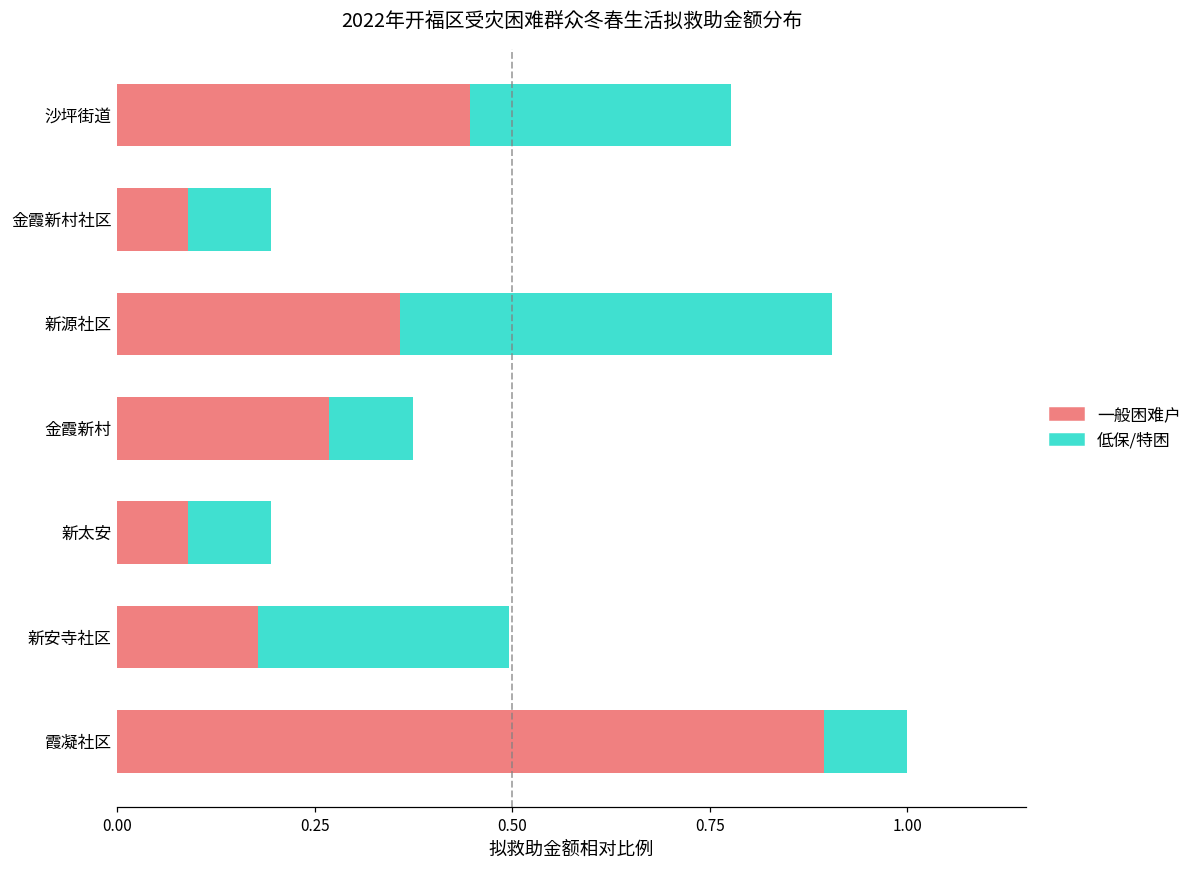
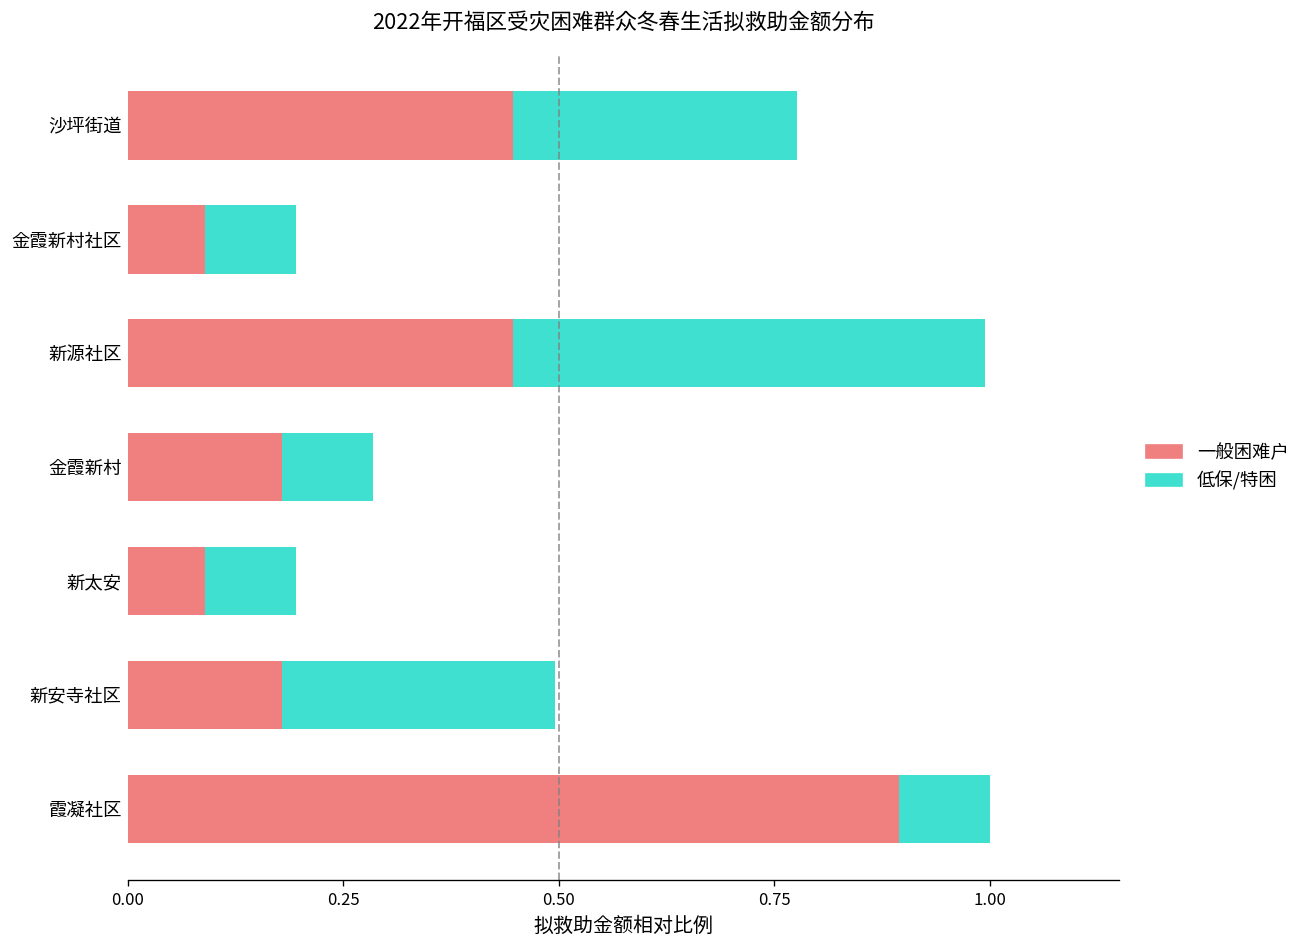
一般困难户, 新源社区: 0.36 -> 0.45
一般困难户, 金霞新村: 0.27 -> 0.18
